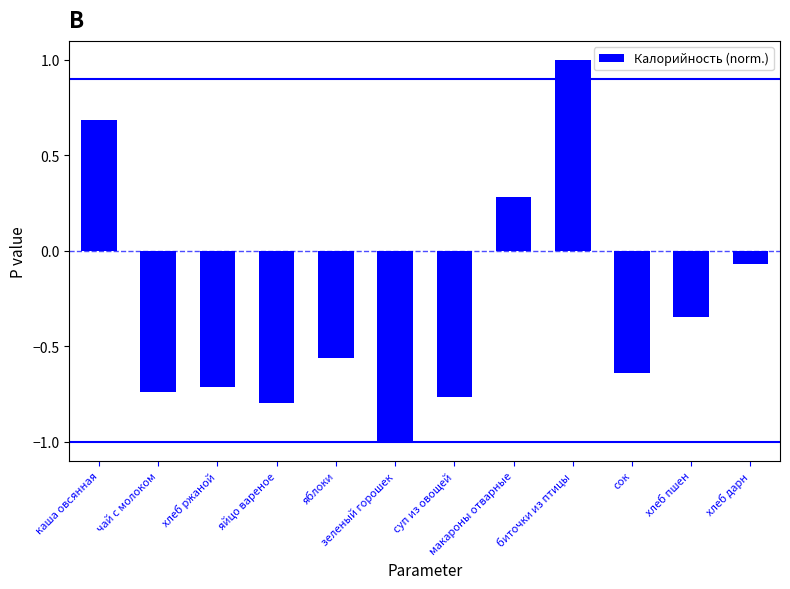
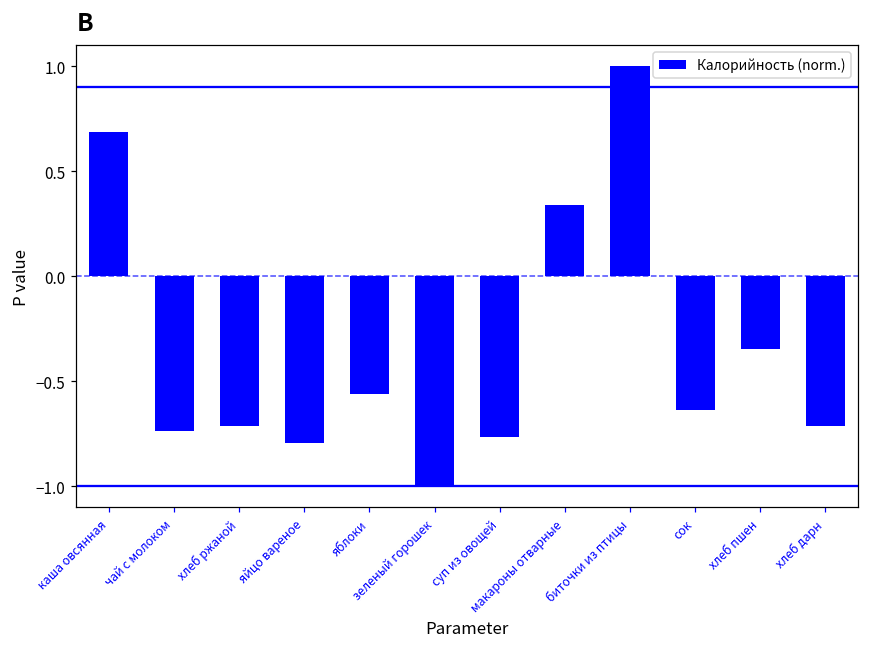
макароны отварные: 0.28 -> 0.34
хлеб дарн: -0.07 -> -0.71
